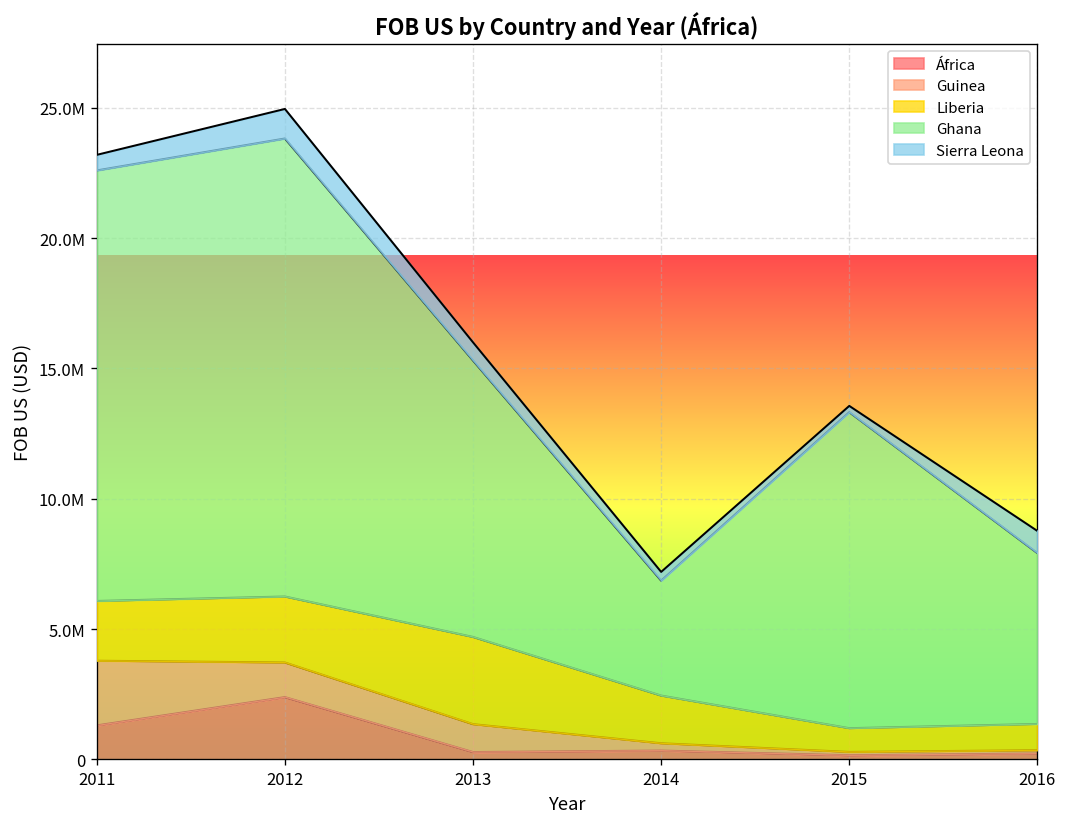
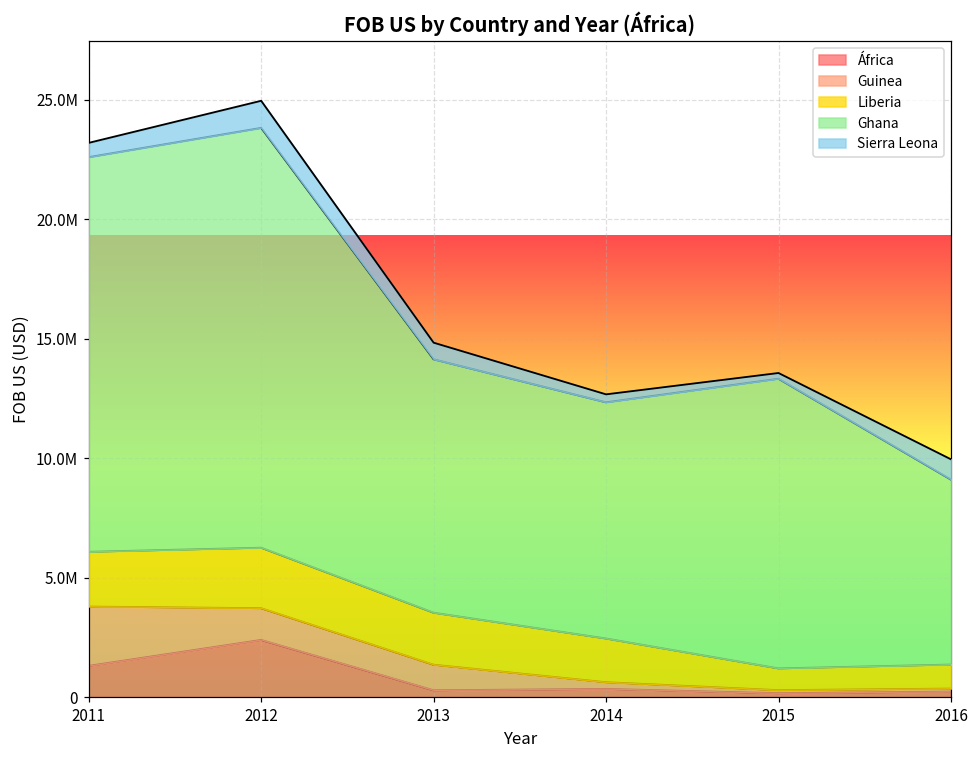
Liberia, 2013: 3300000 -> 2200000
Ghana, 2014: 4400000 -> 9900000
Ghana, 2016: 6600000 -> 7700000
